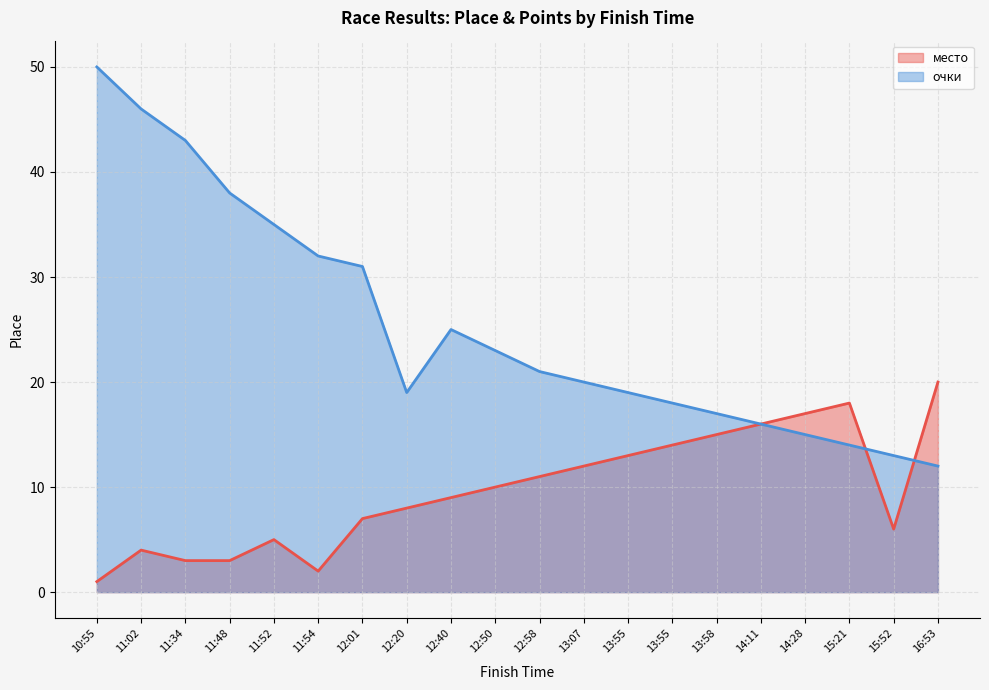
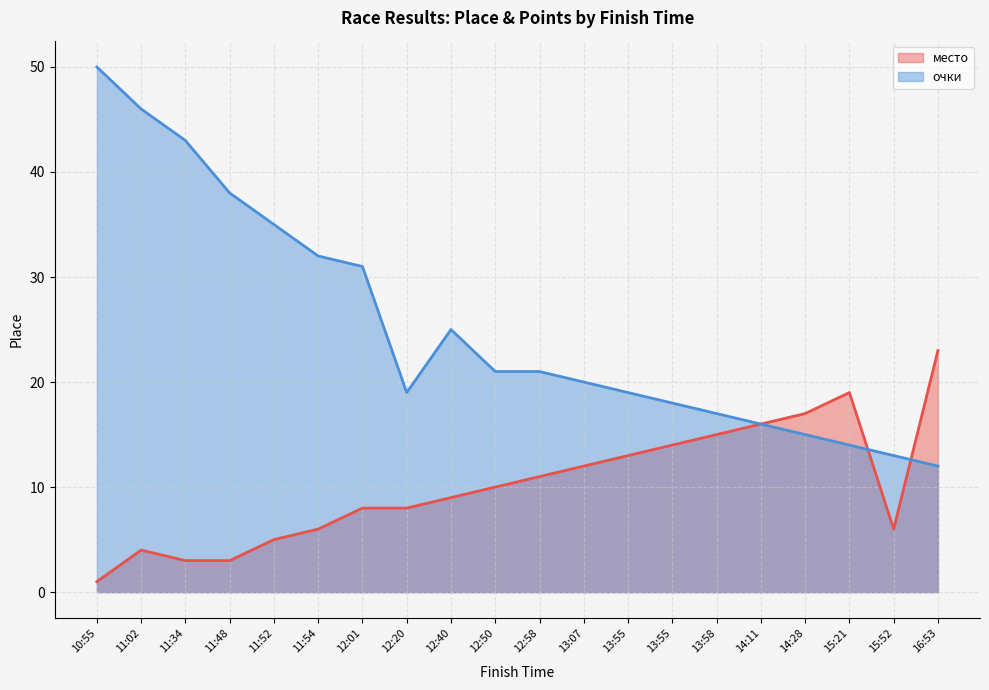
место, 11:54: 2 -> 6
место, 12:01: 7 -> 8
очки, 12:50: 23 -> 21
место, 15:21: 18 -> 19
место, 16:53: 20 -> 23
